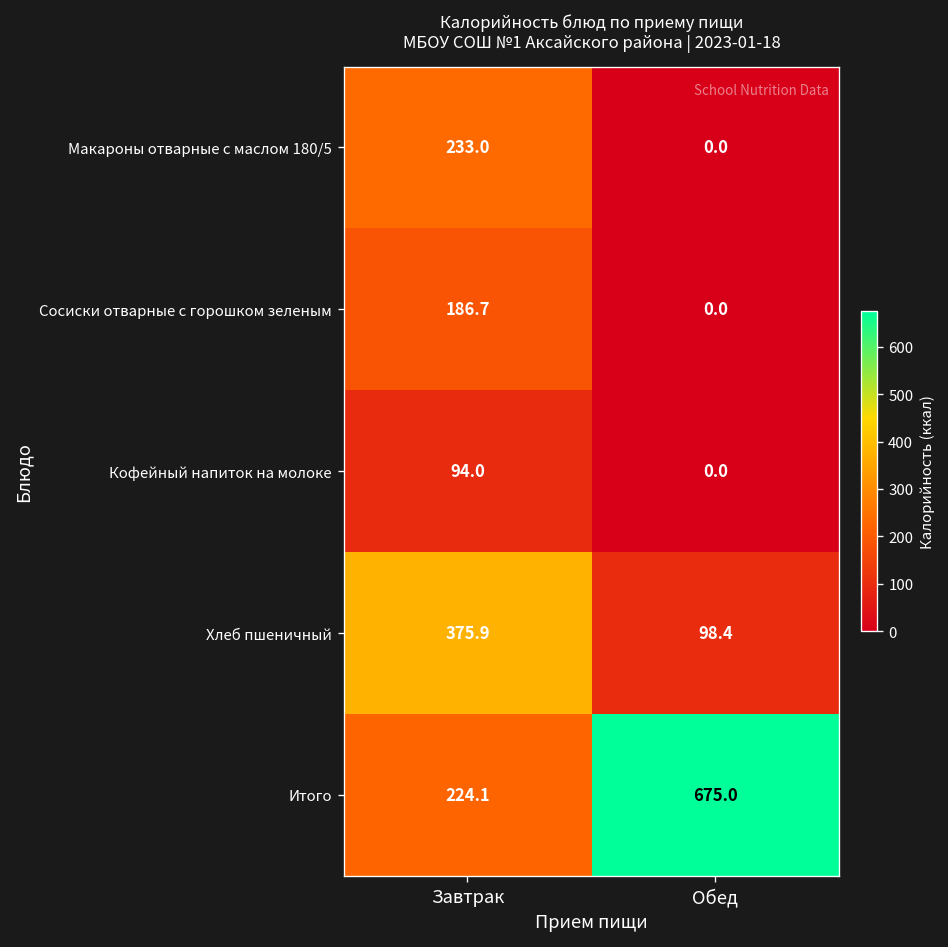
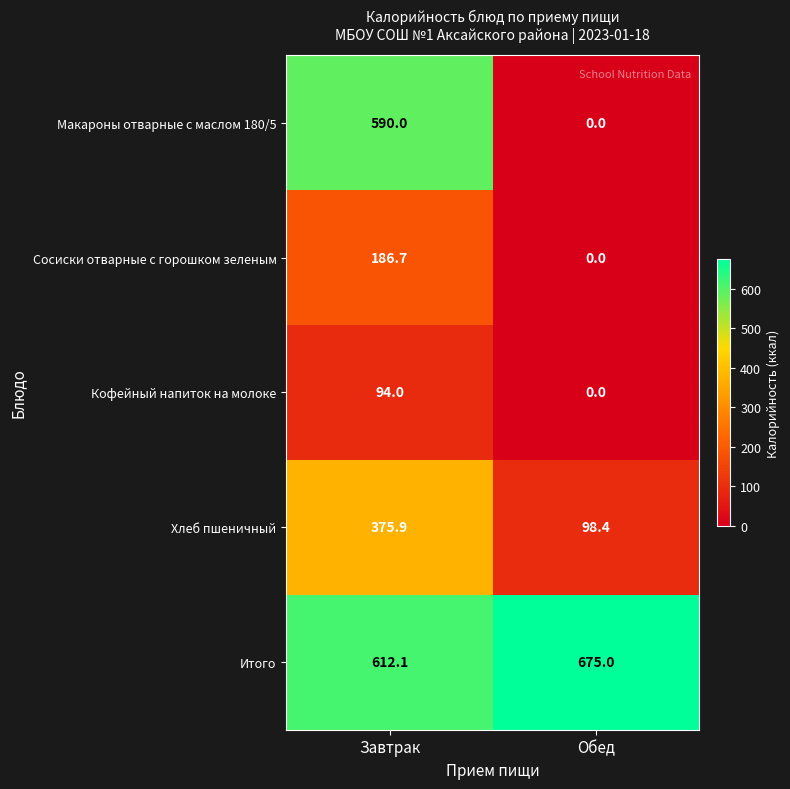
Макароны отварные с маслом 180/5, Завтрак: 233.0 -> 590.0
Итого, Завтрак: 224.1 -> 612.1
